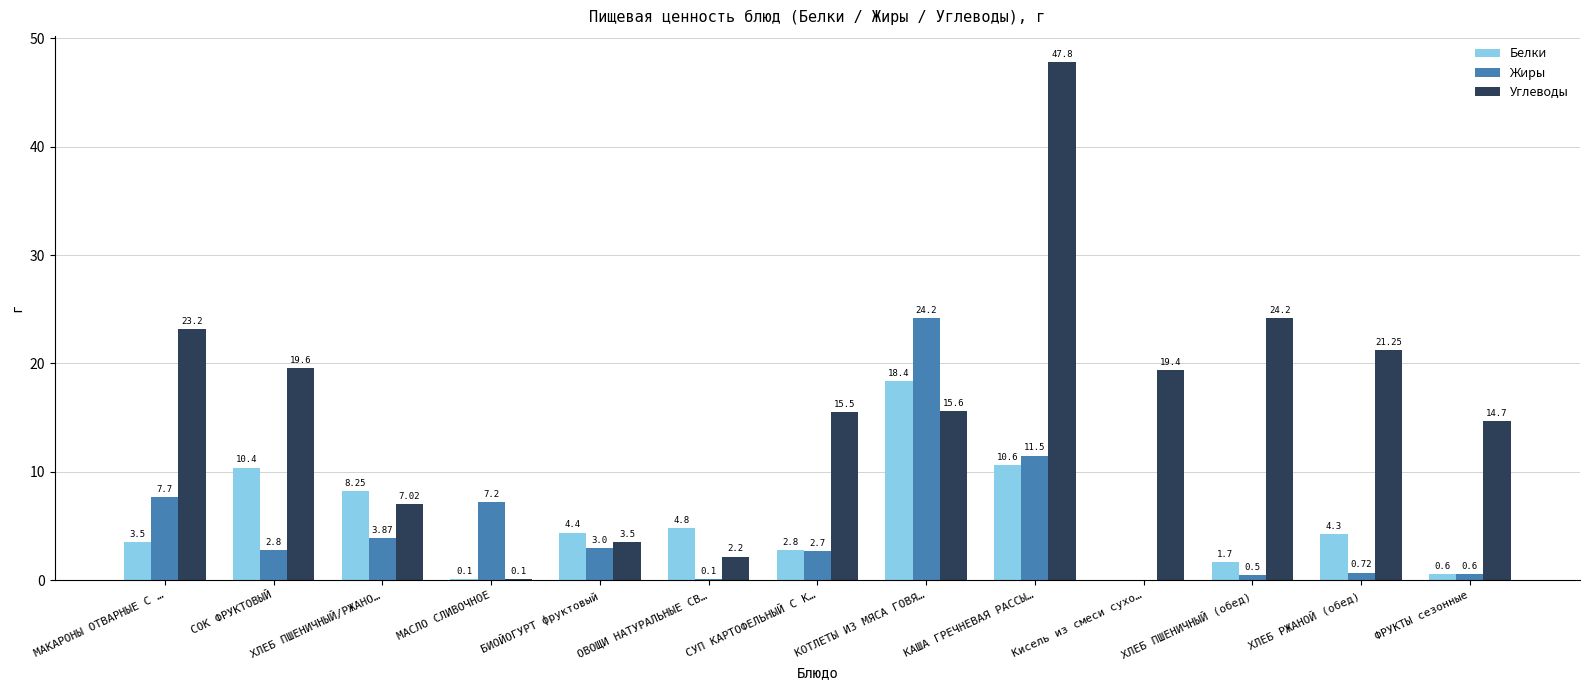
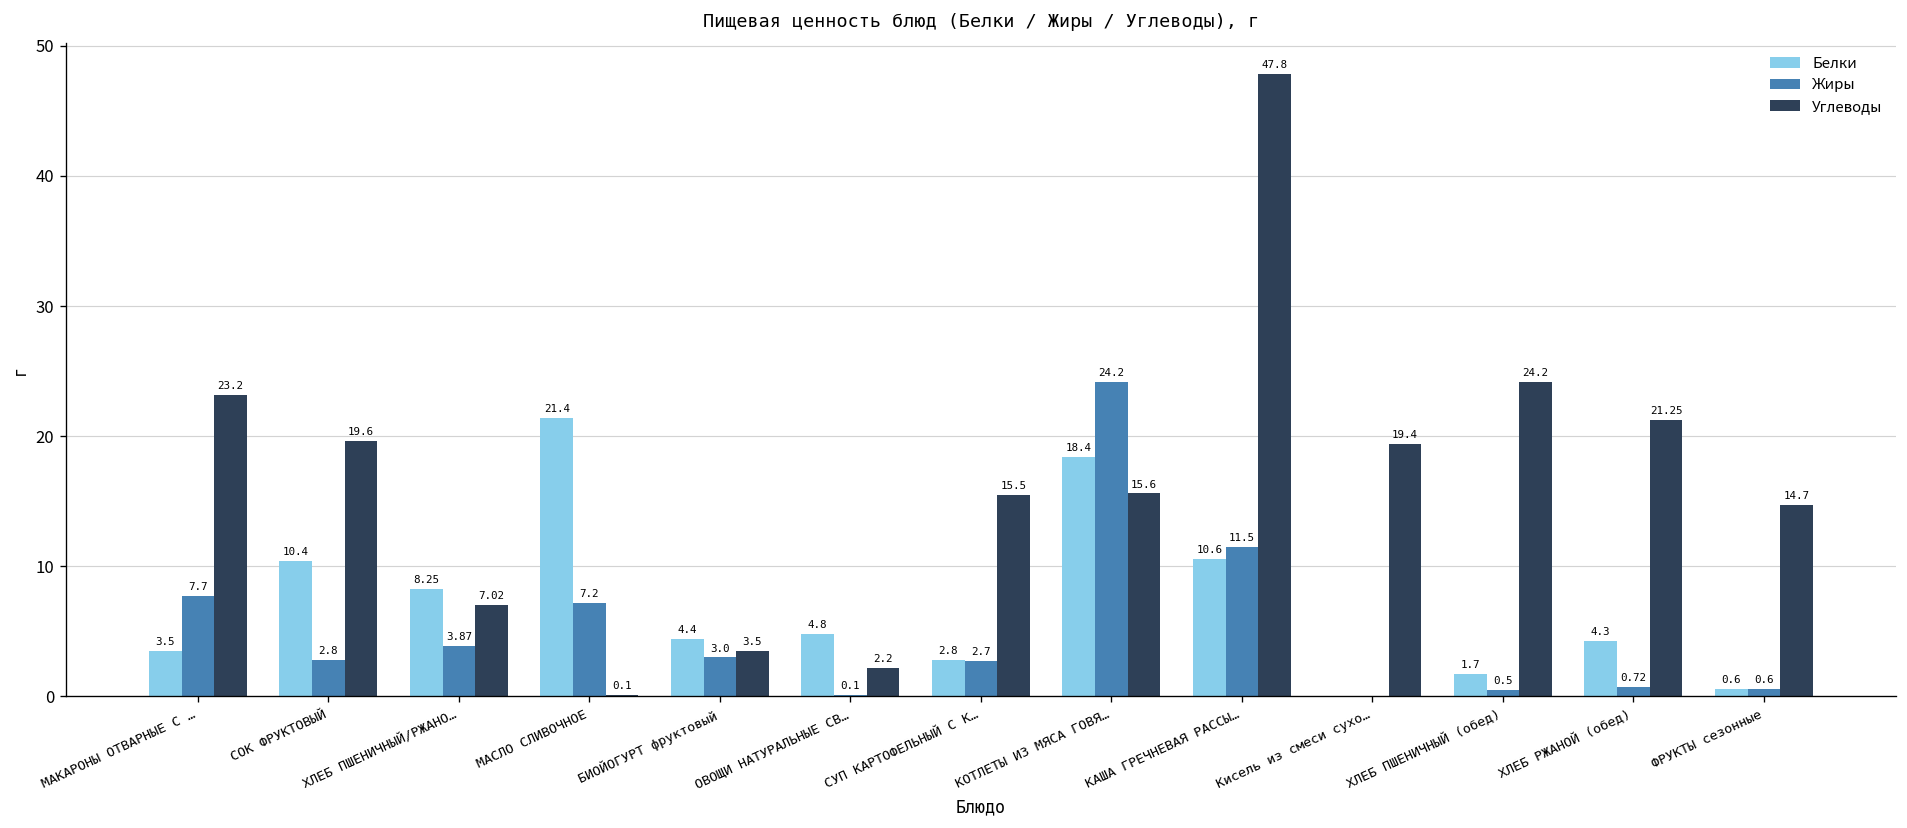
Белки, МАСЛО СЛИВОЧНОЕ: 0.1 -> 21.4
